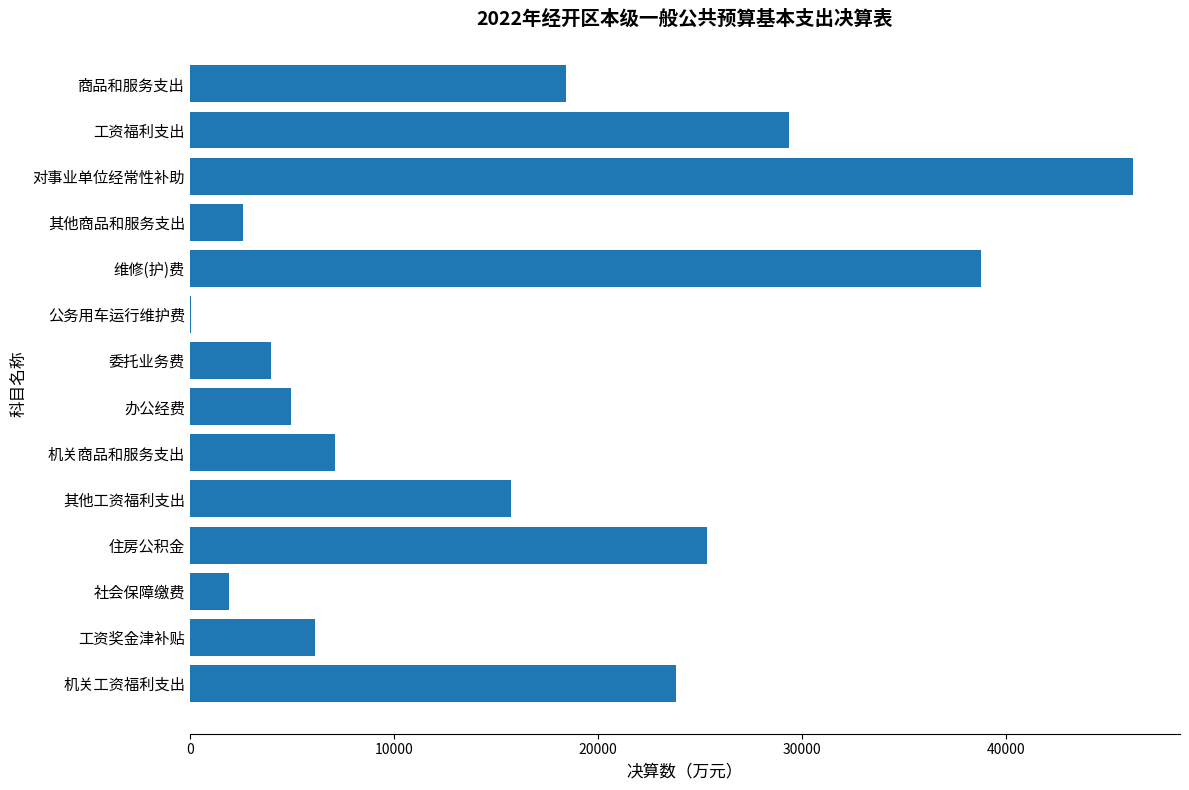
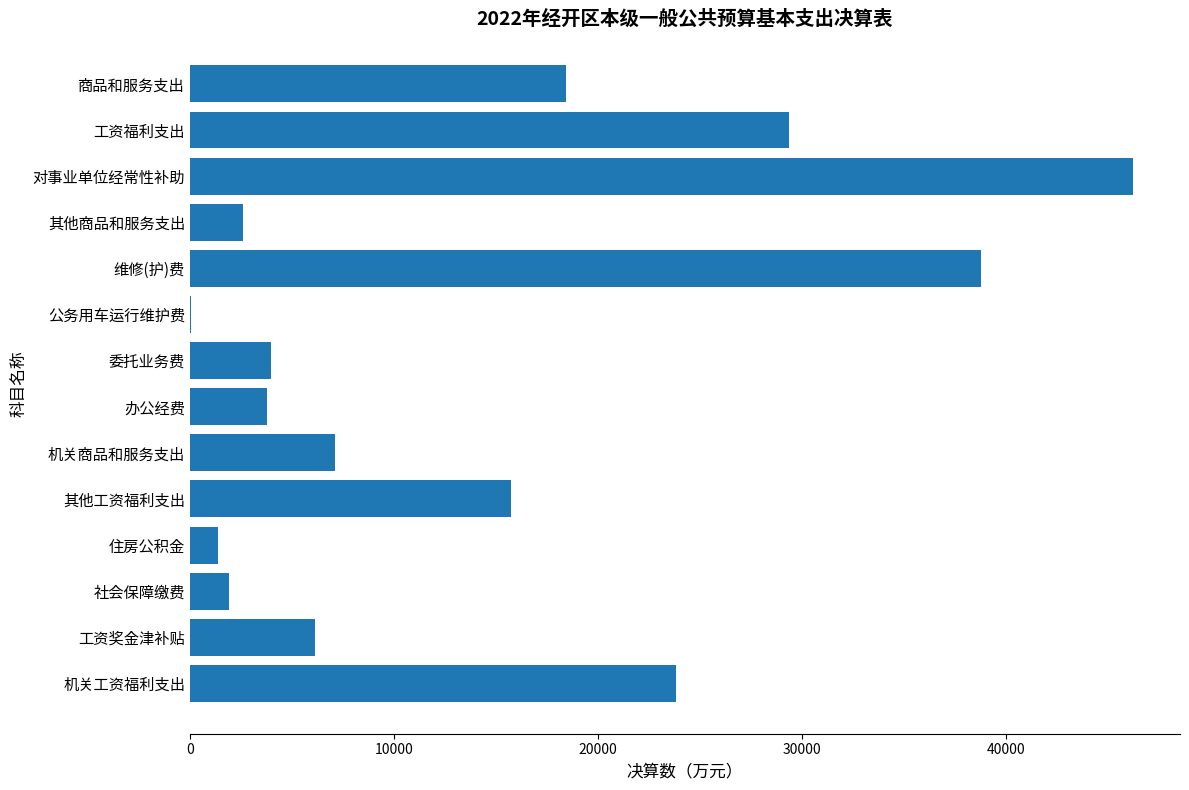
办公经费: 4900 -> 3800
住房公积金: 25400 -> 1400
